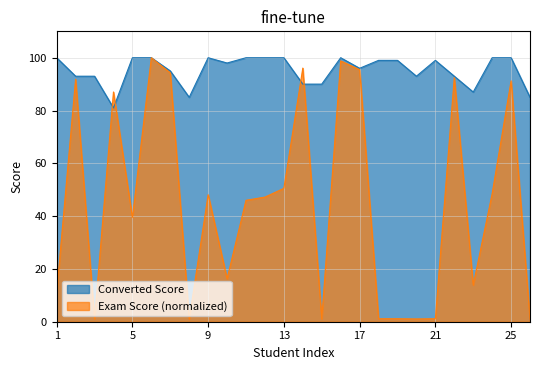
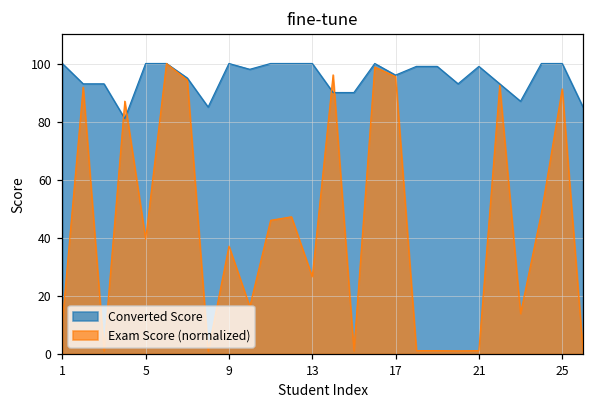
Exam Score (normalized), 9: 48 -> 37
Exam Score (normalized), 13: 51 -> 27
